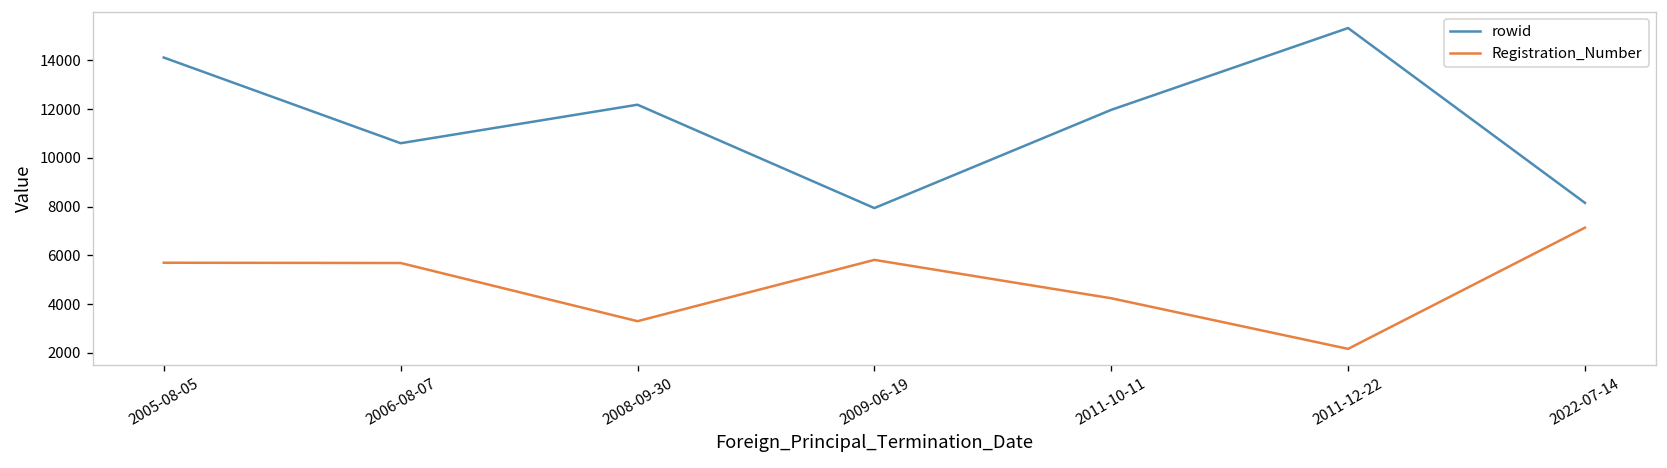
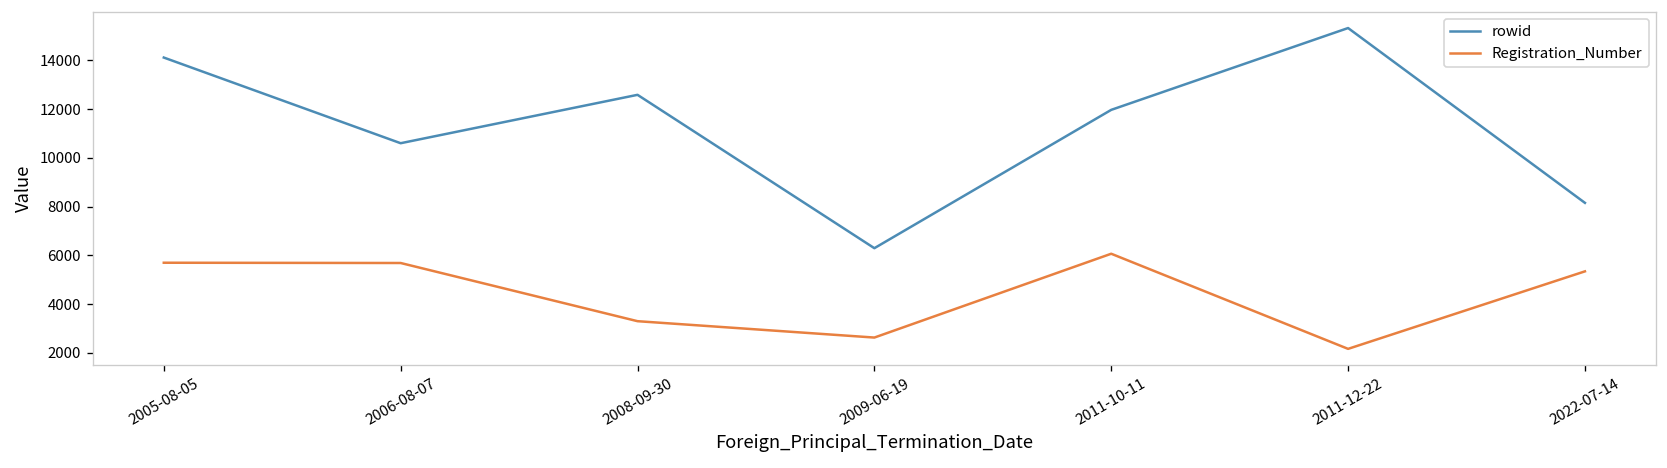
rowid, 2008-09-30: 12200 -> 12600
rowid, 2009-06-19: 7900 -> 6300
Registration_Number, 2009-06-19: 5800 -> 2600
Registration_Number, 2011-10-11: 4200 -> 6100
Registration_Number, 2022-07-14: 7100 -> 5300
